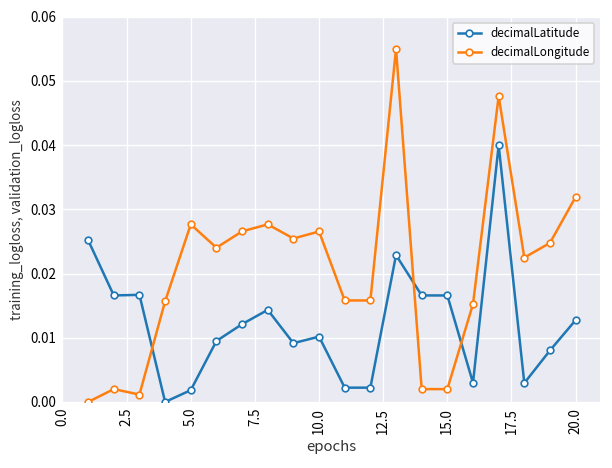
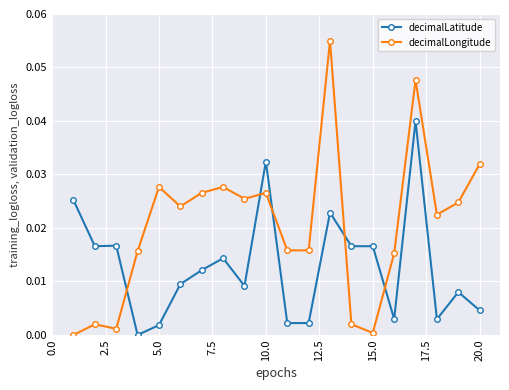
decimalLatitude, 10.0: 0.010 -> 0.032
decimalLongitude, 15.0: 0.002 -> 0.000
decimalLatitude, 20.0: 0.013 -> 0.005
